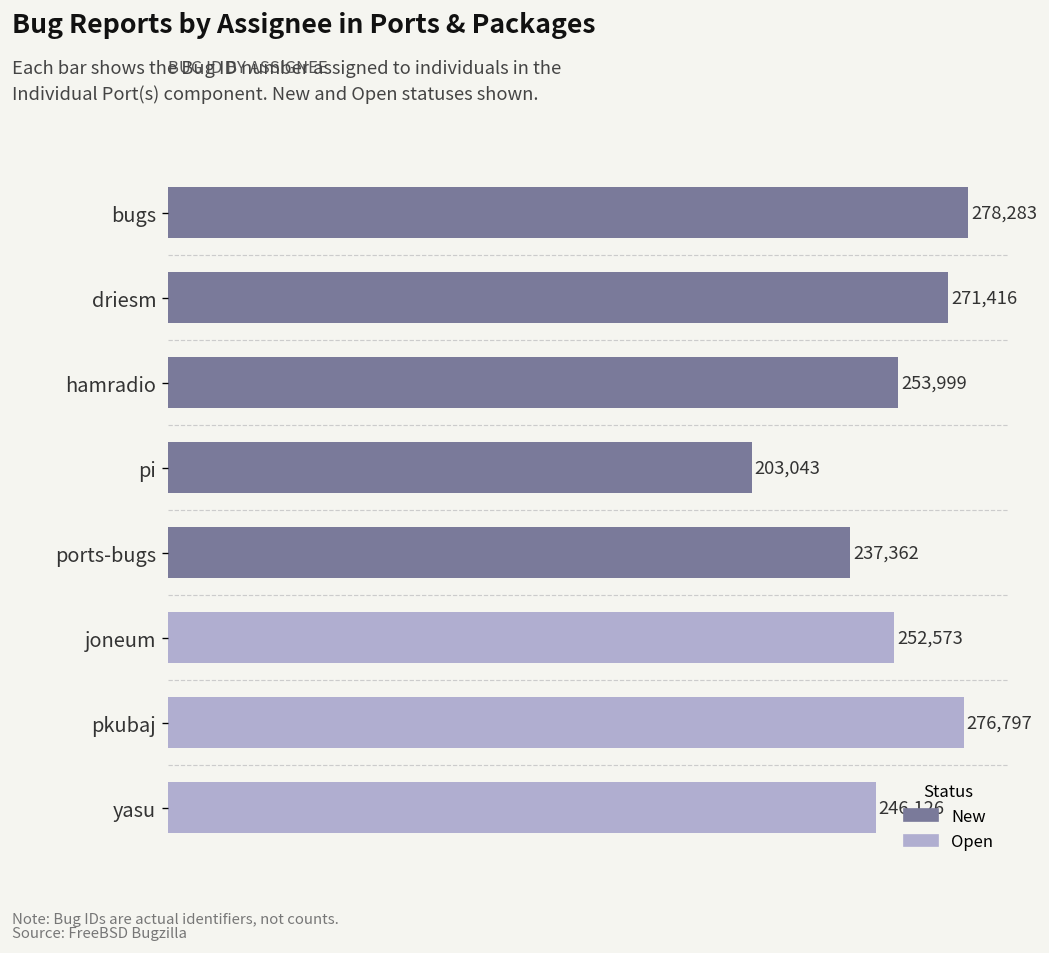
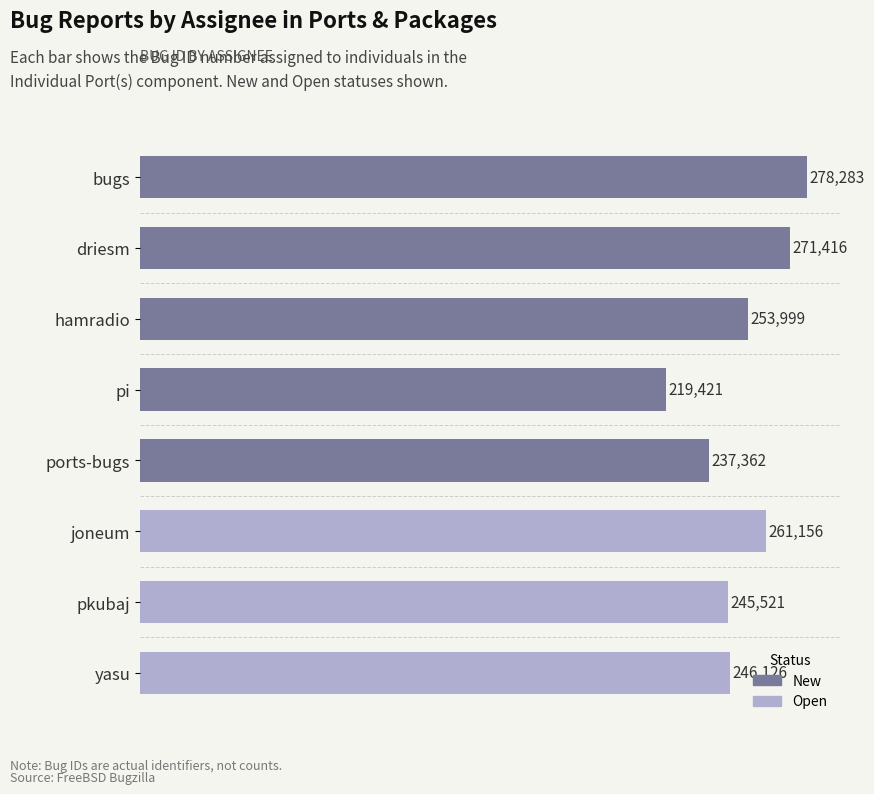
pi: 203,043 -> 219,421
joneum: 252,573 -> 261,156
pkubaj: 276,797 -> 245,521
